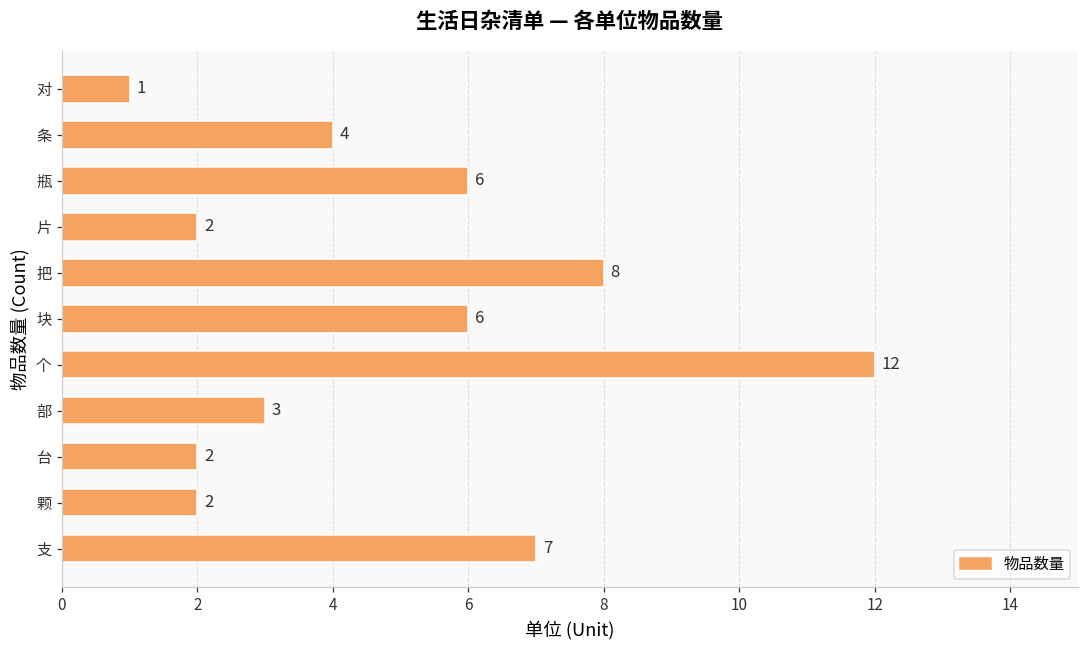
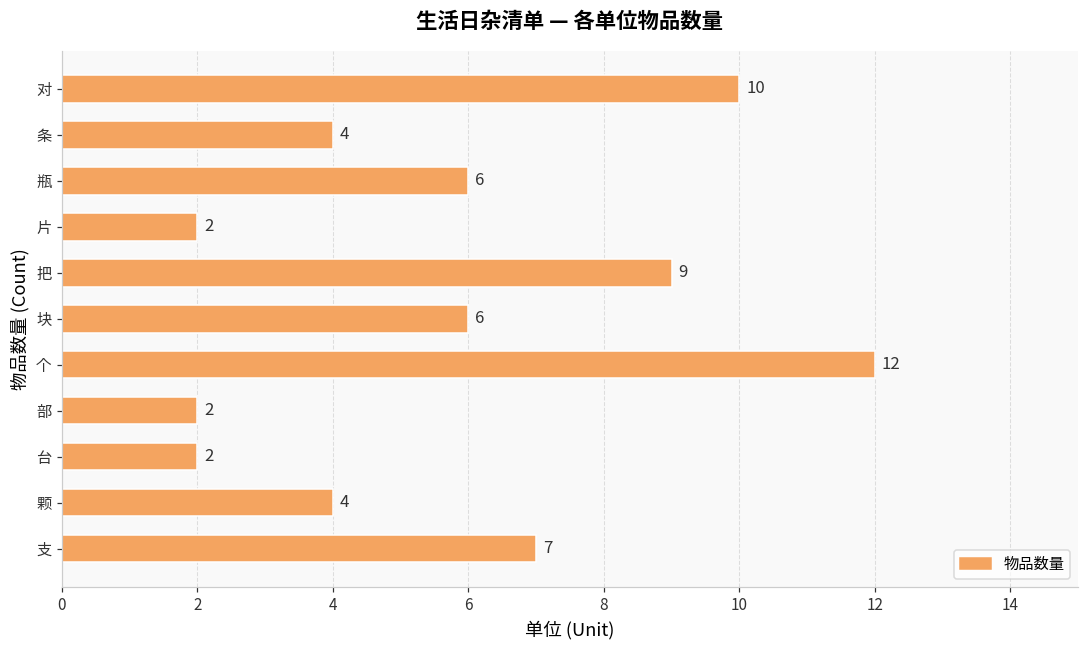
对: 1 -> 10
把: 8 -> 9
部: 3 -> 2
颗: 2 -> 4
